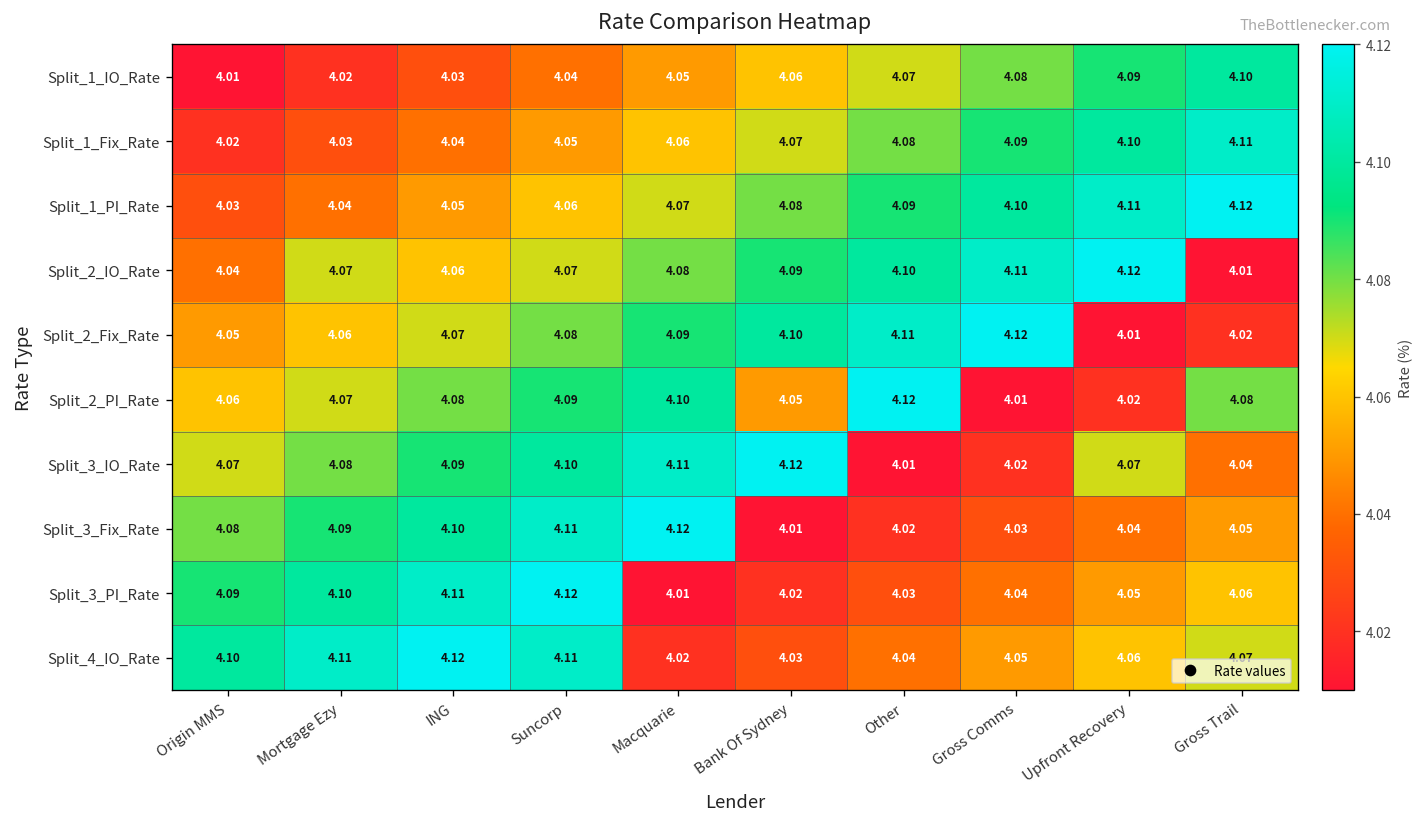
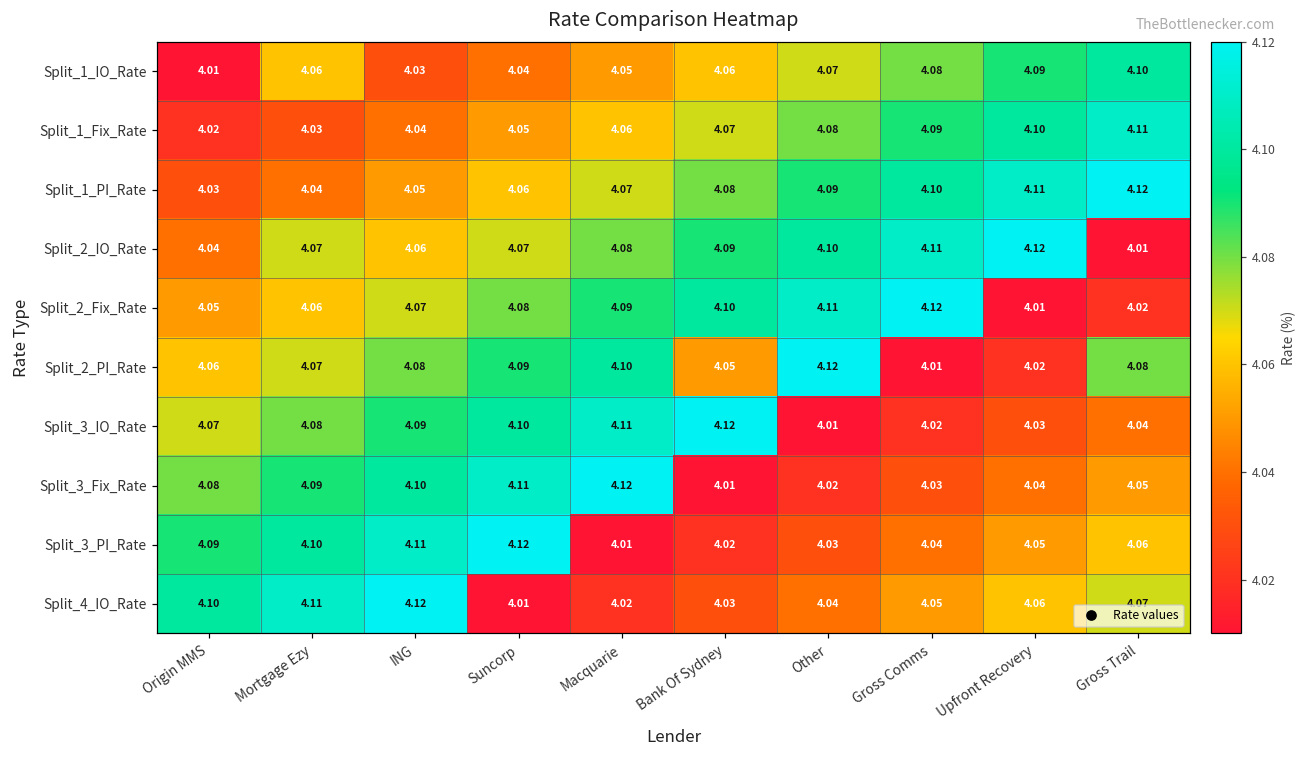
Split_1_IO_Rate, Mortgage Ezy: 4.02 -> 4.06
Split_3_IO_Rate, Upfront Recovery: 4.07 -> 4.03
Split_4_IO_Rate, Suncorp: 4.11 -> 4.01
